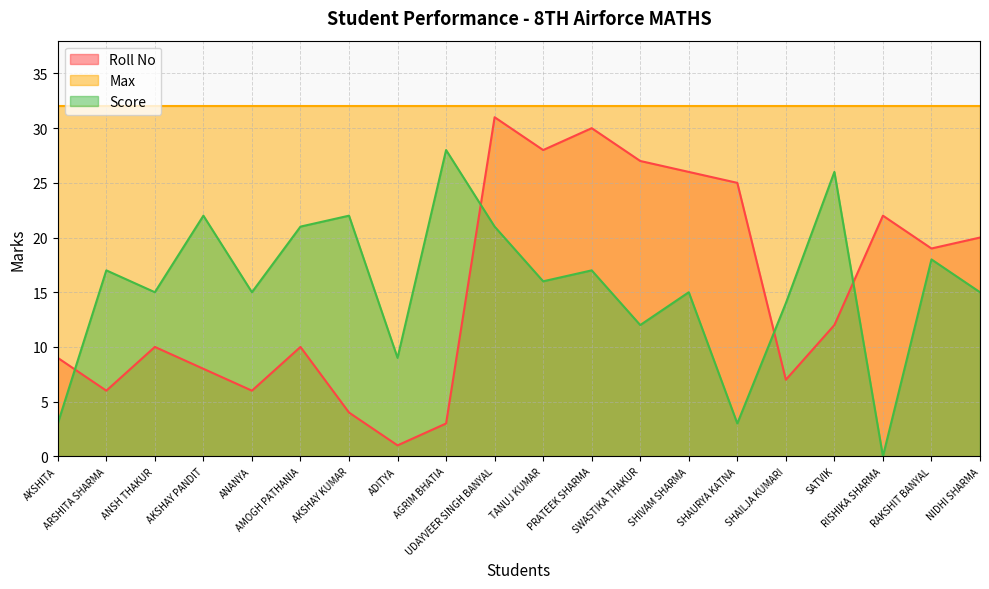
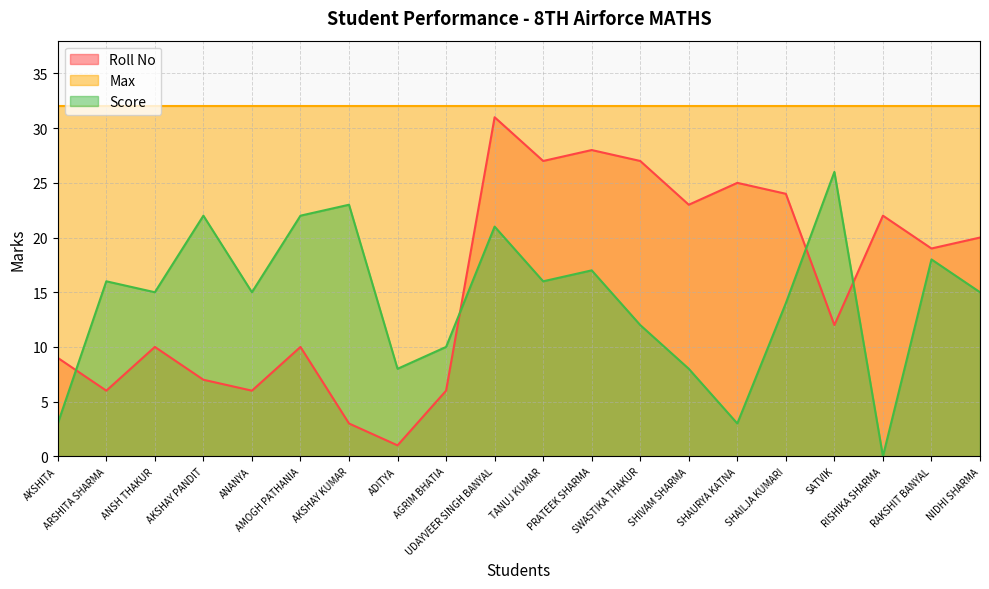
Score, ARSHITA SHARMA: 17 -> 16
Roll No, AKSHAY PANDIT: 8 -> 7
Score, AMOGH PATHANIA: 21 -> 22
Roll No, AKSHAY KUMAR: 4 -> 3
Score, AKSHAY KUMAR: 22 -> 23
Score, ADITYA: 9 -> 8
Roll No, AGRIM BHATIA: 3 -> 6
Score, AGRIM BHATIA: 28 -> 10
Roll No, TANUJ KUMAR: 28 -> 27
Roll No, PRATEEK SHARMA: 30 -> 28
Roll No, SHIVAM SHARMA: 26 -> 23
Score, SHIVAM SHARMA: 15 -> 8
Roll No, SHAILJA KUMARI: 7 -> 24
